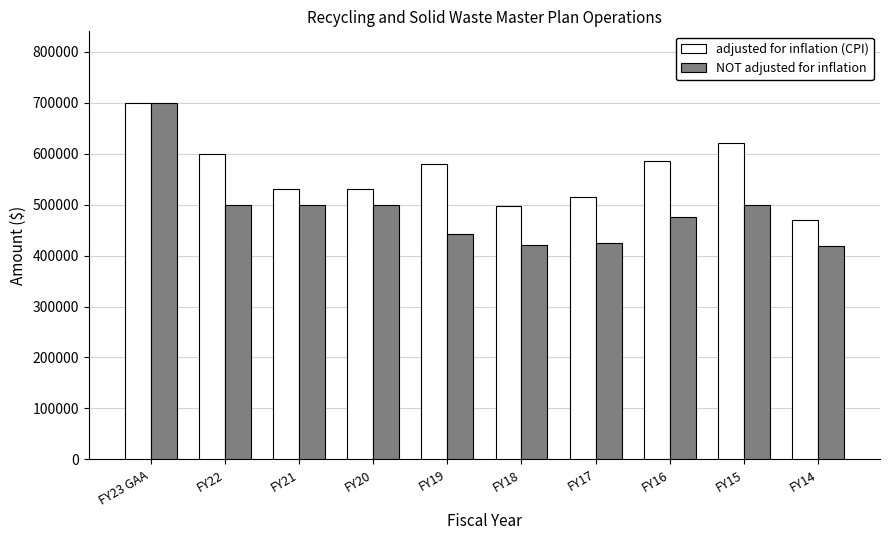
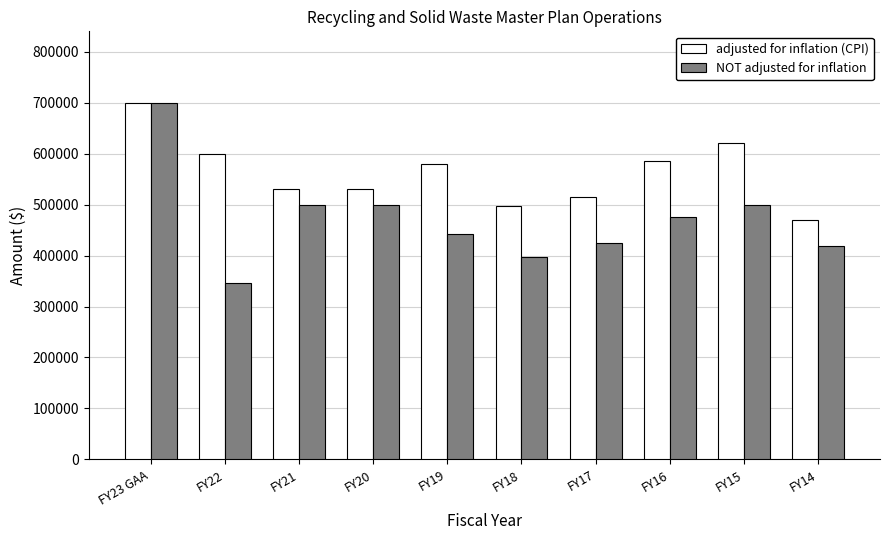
NOT adjusted for inflation, FY22: 500000 -> 350000
NOT adjusted for inflation, FY18: 420000 -> 400000
